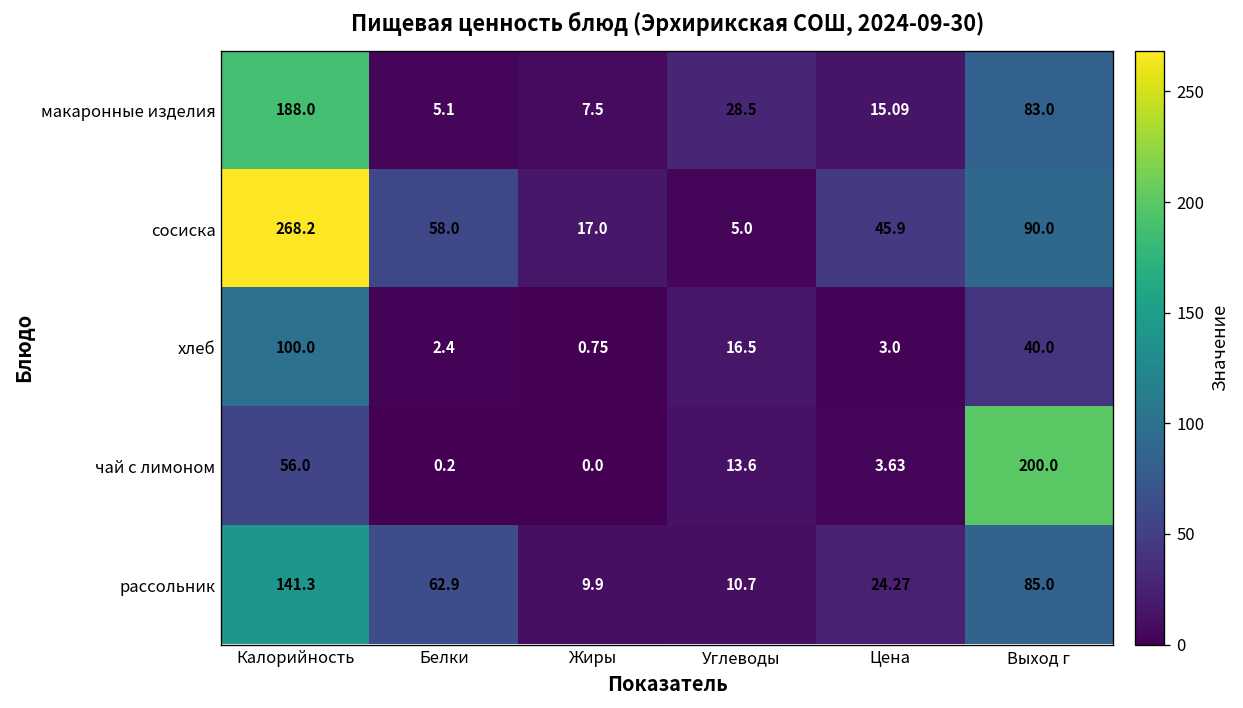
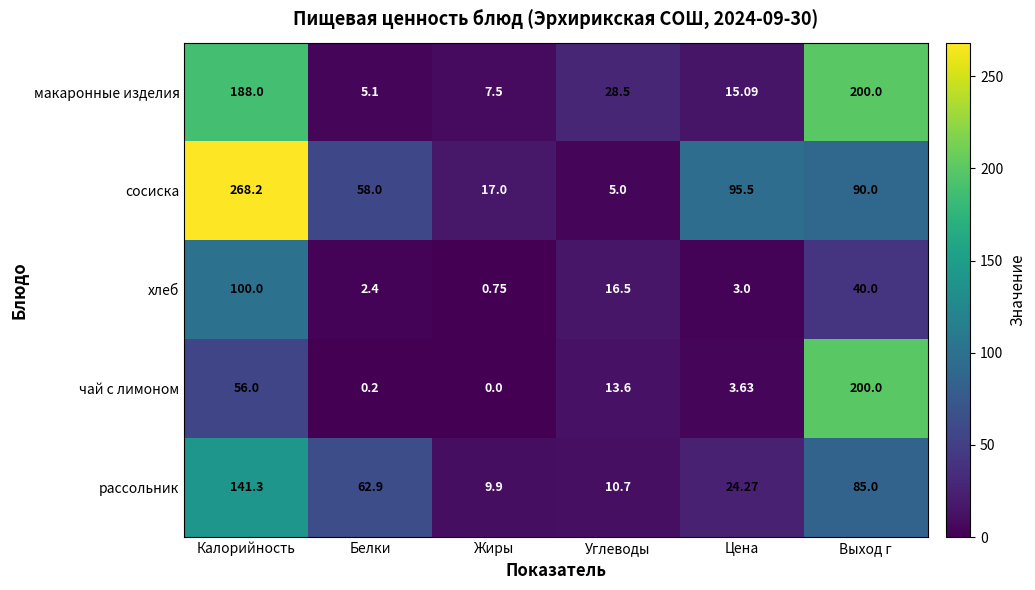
макаронные изделия, Выход г: 83.0 -> 200.0
сосиска, Цена: 45.9 -> 95.5
